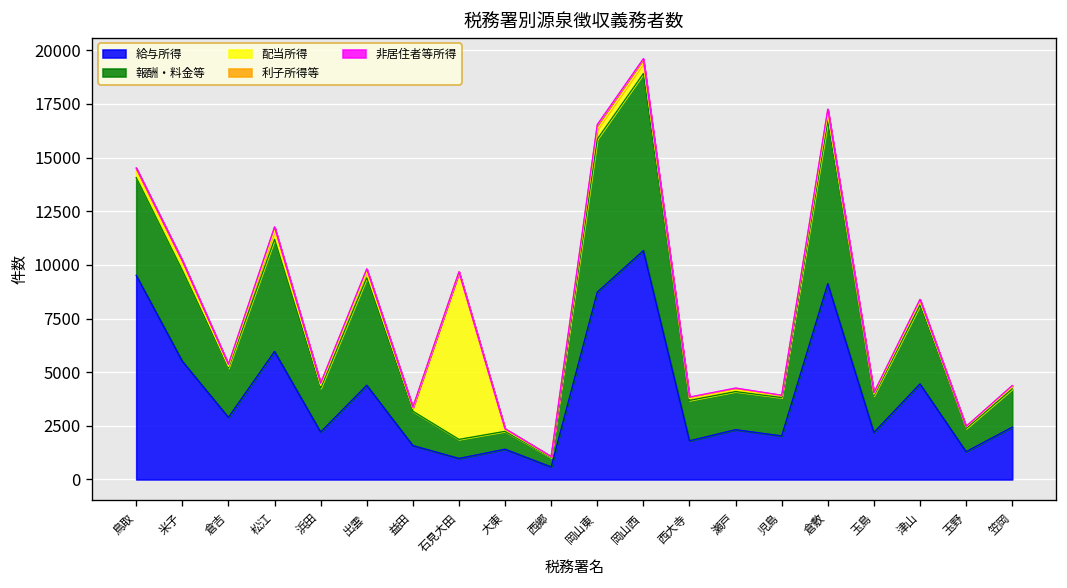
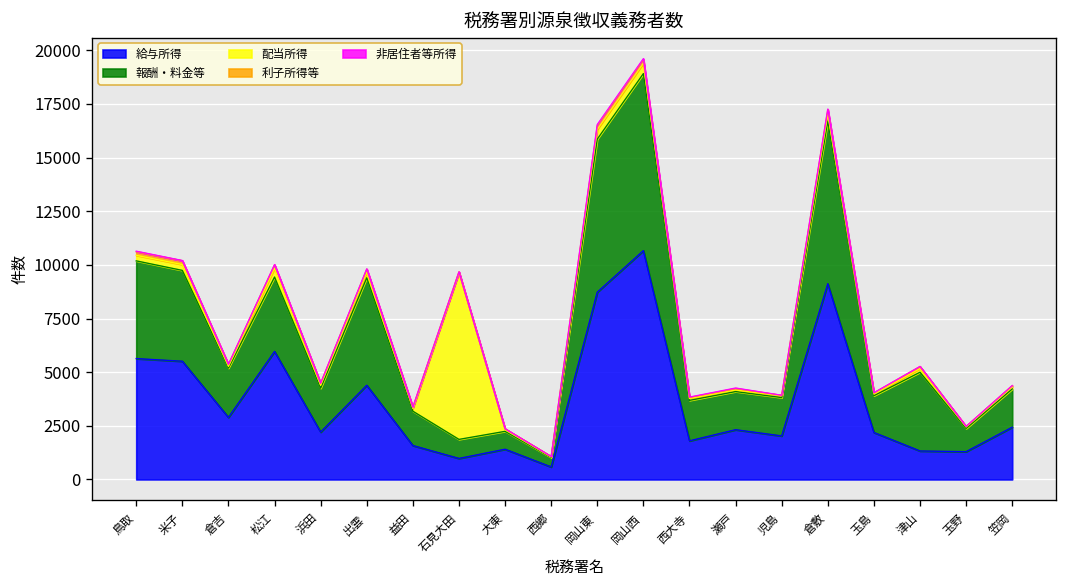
給与所得, 鳥取: 9500 -> 5600
報酬・料金等, 松江: 5200 -> 3500
給与所得, 津山: 4500 -> 1300
